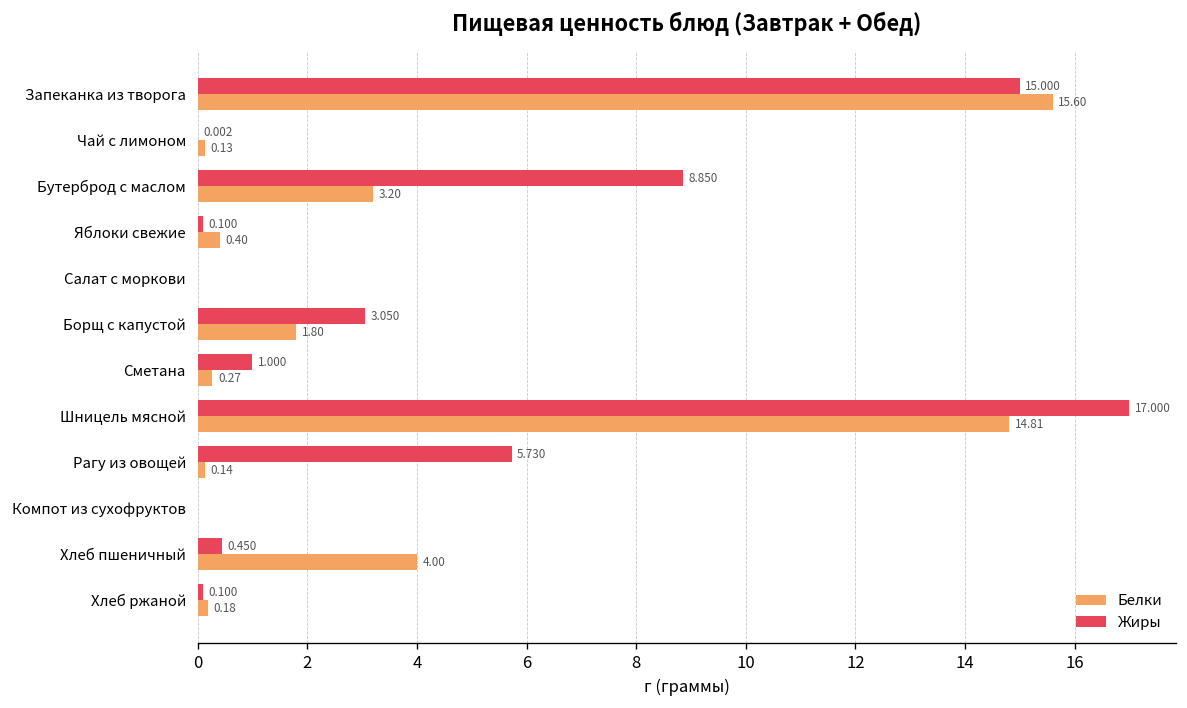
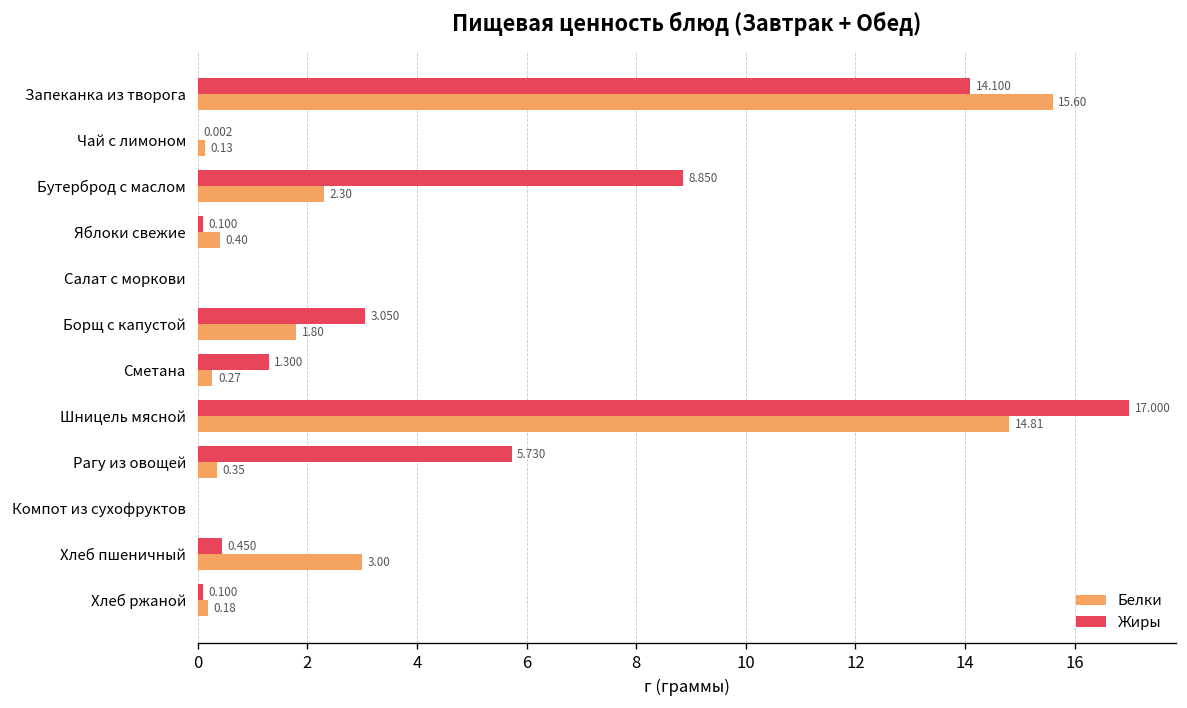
Жиры, Запеканка из творога: 15.000 -> 14.100
Белки, Бутерброд с маслом: 3.20 -> 2.30
Жиры, Сметана: 1.000 -> 1.300
Белки, Рагу из овощей: 0.14 -> 0.35
Белки, Хлеб пшеничный: 4.00 -> 3.00
